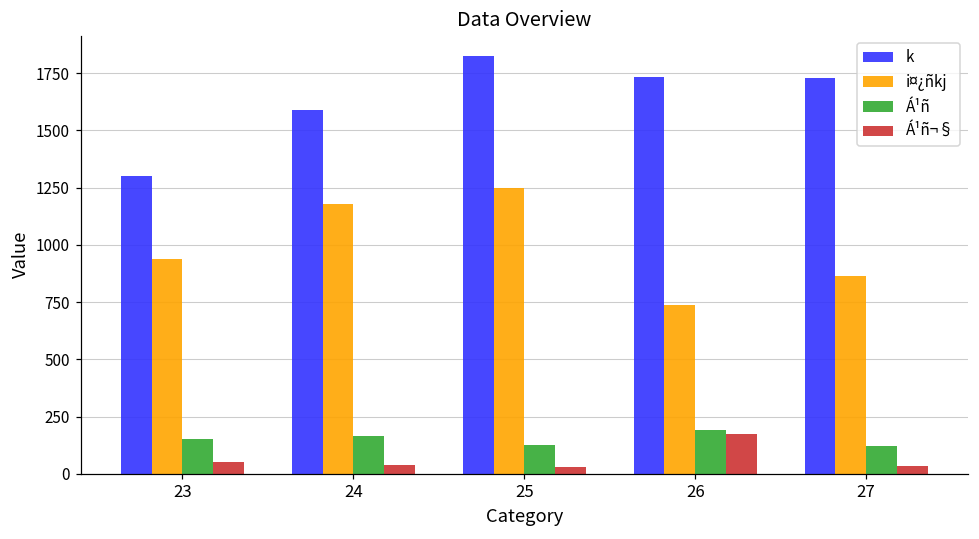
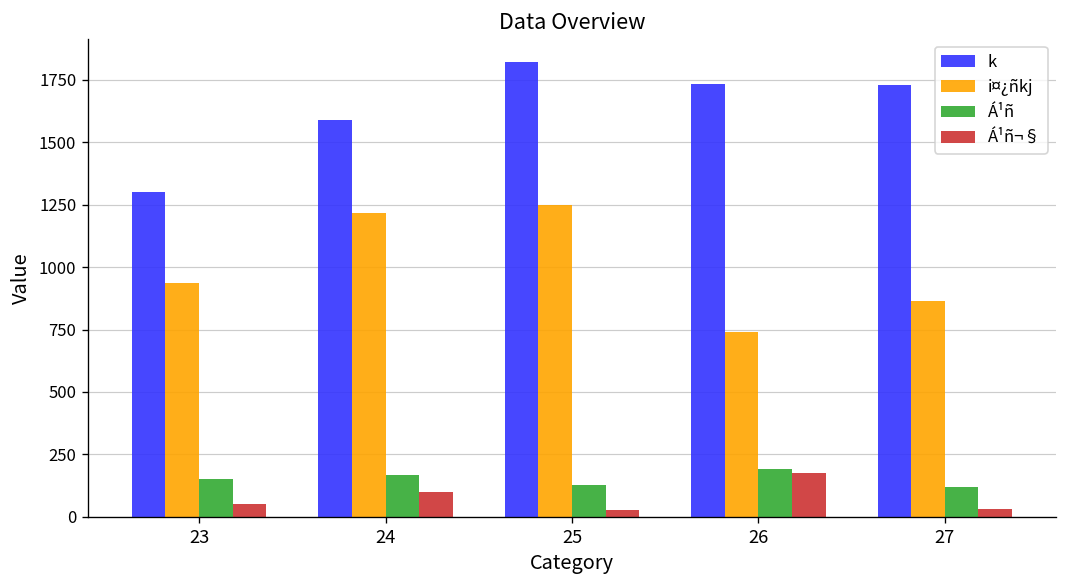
i¤¿ñkj, 24: 1180 -> 1220
Á¹ñ¬§, 24: 40 -> 100
